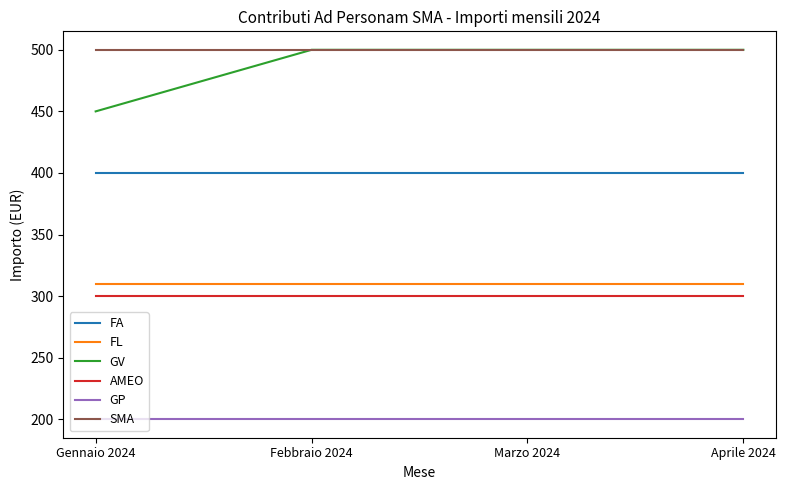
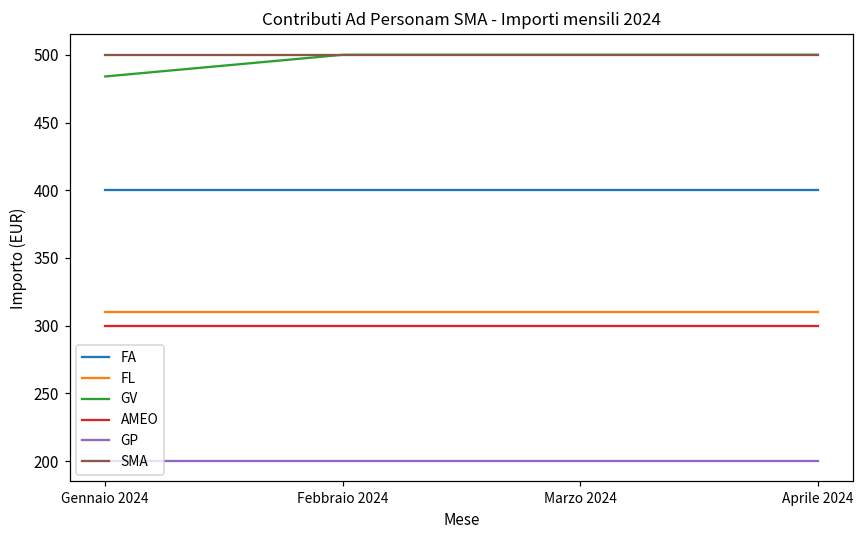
GV, Gennaio 2024: 450 -> 484
